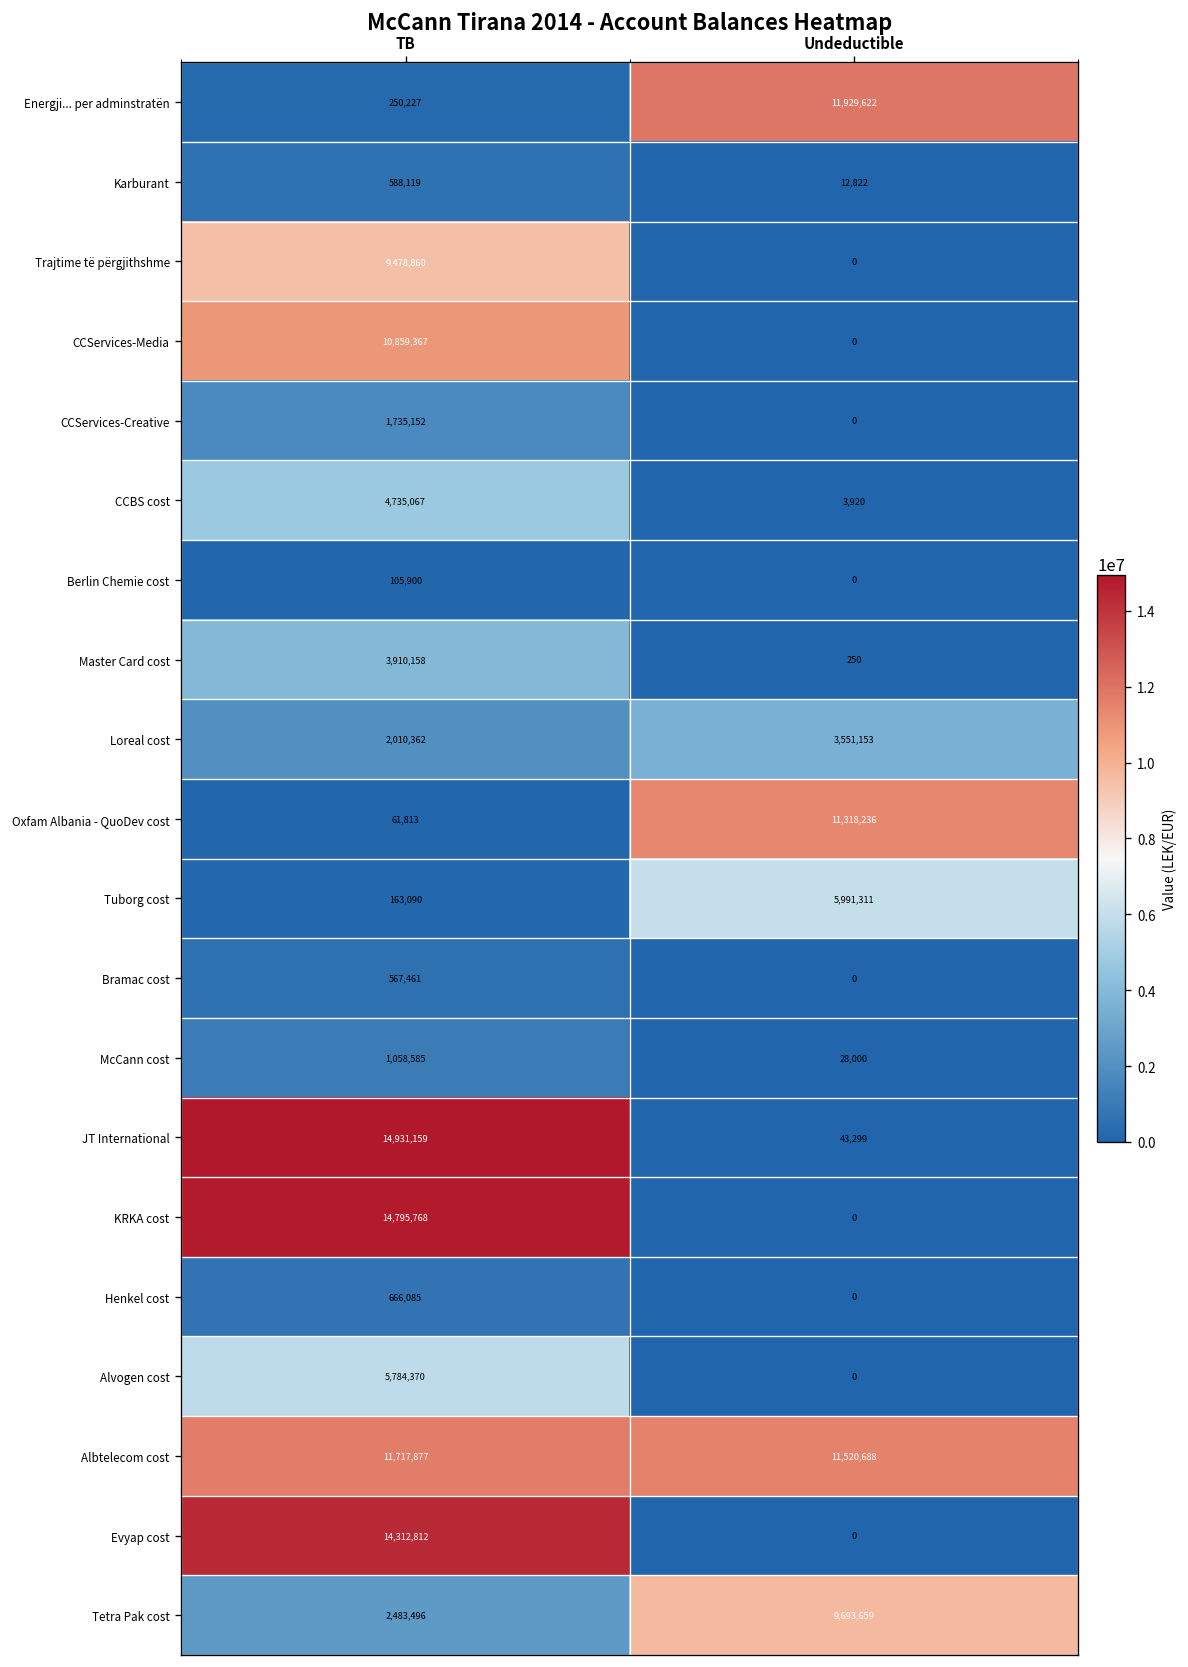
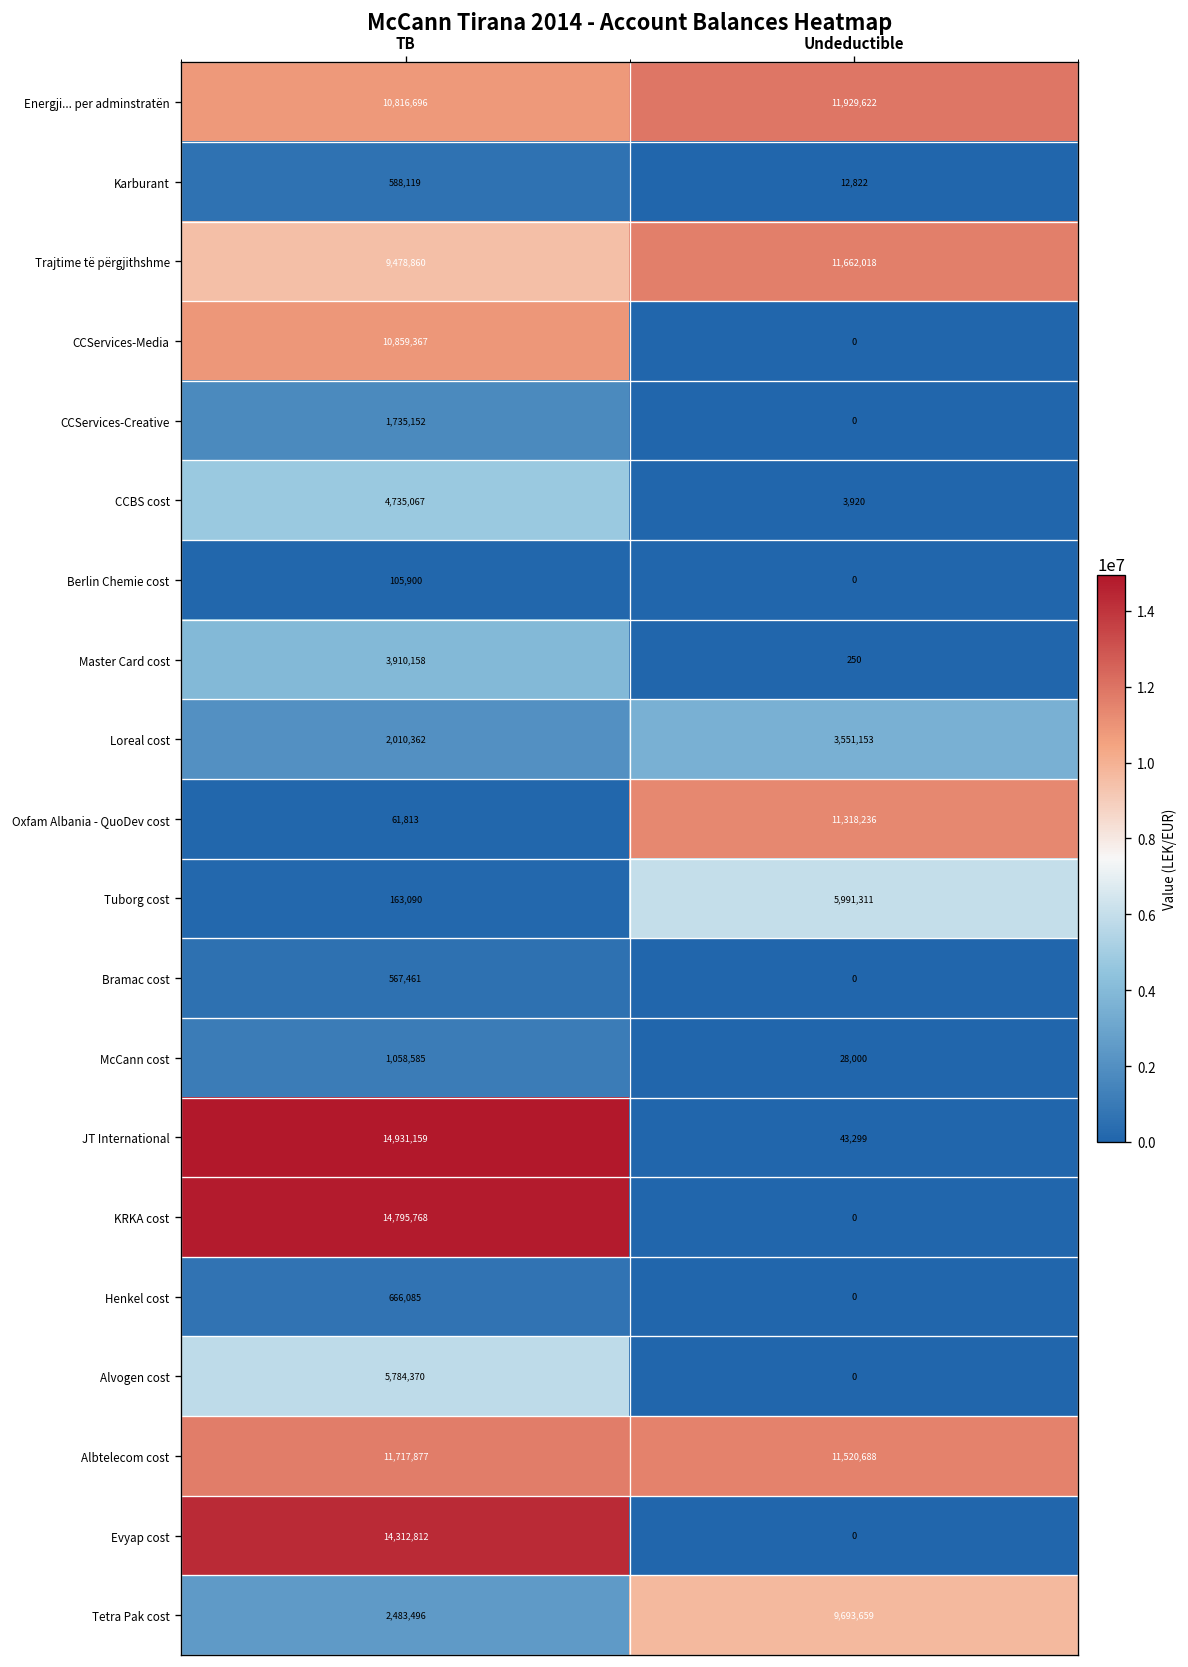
Energji... per adminstratën, TB: 250,227 -> 10,816,696
Trajtime të përgjithshme, Undeductible: 0 -> 11,662,018
